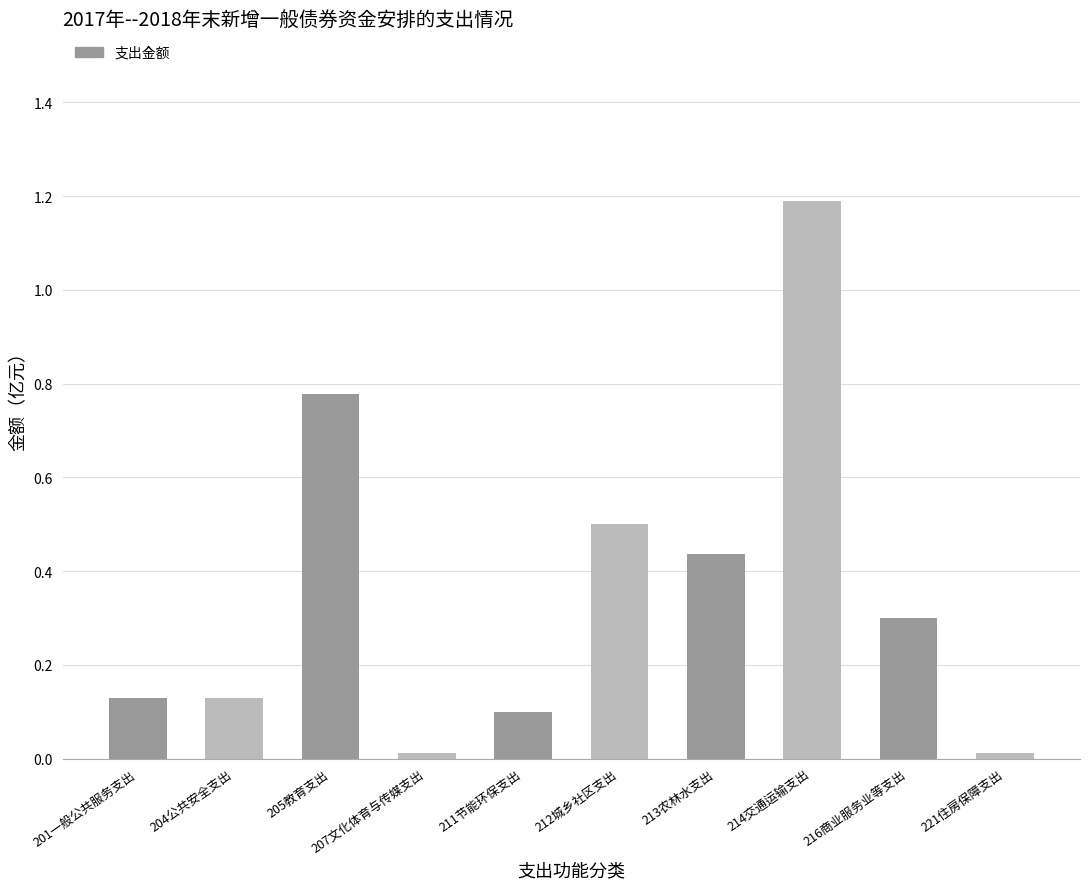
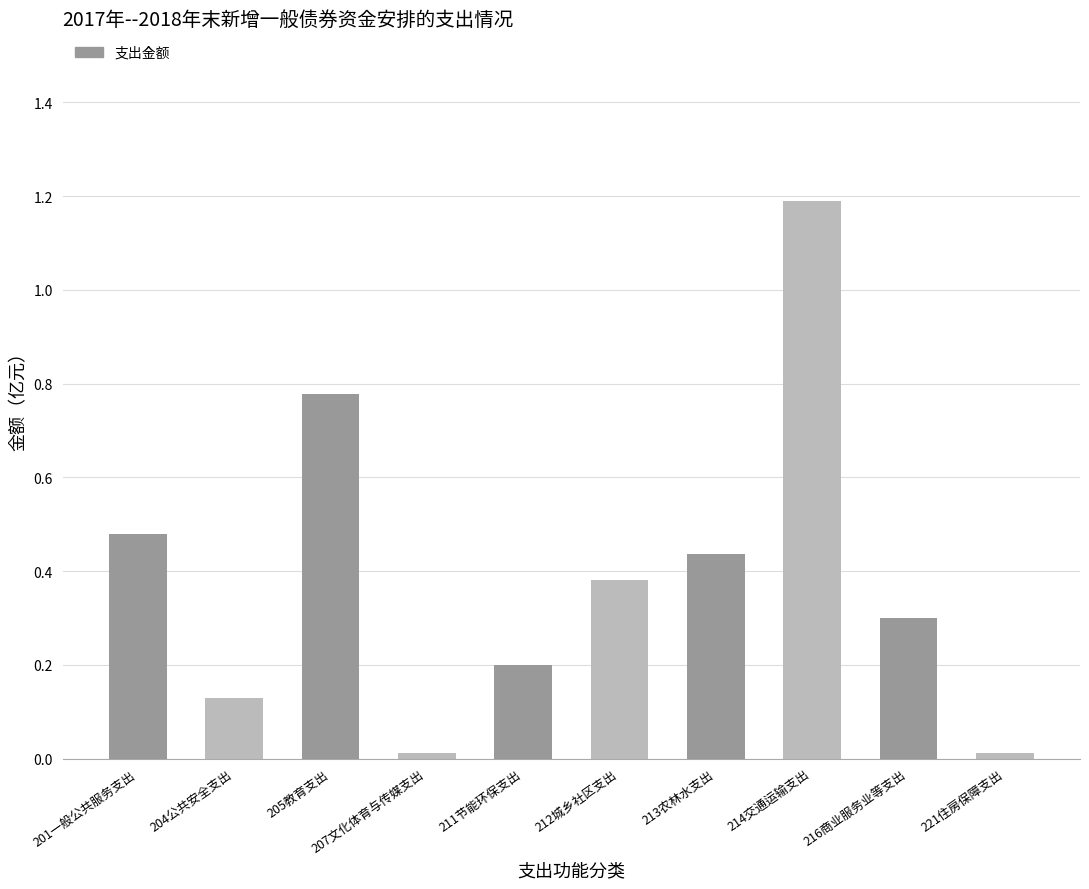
201一般公共服务支出: 0.13 -> 0.48
211节能环保支出: 0.1 -> 0.2
212城乡社区支出: 0.50 -> 0.38
